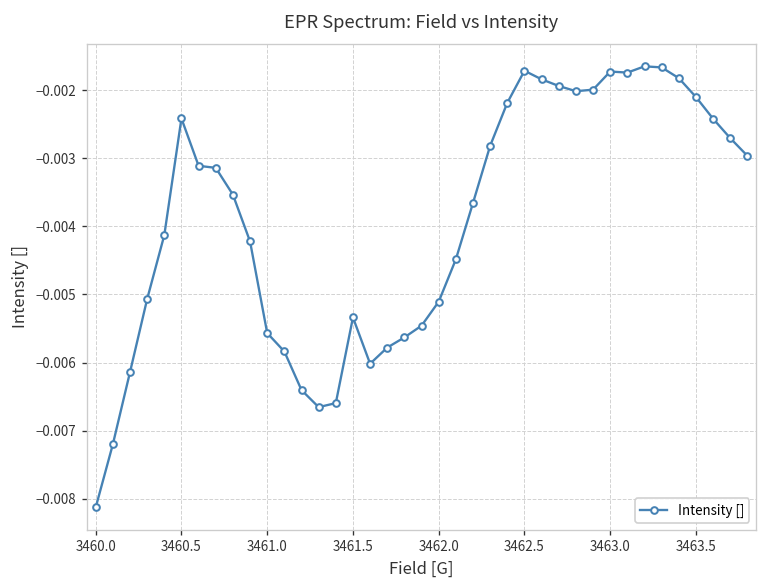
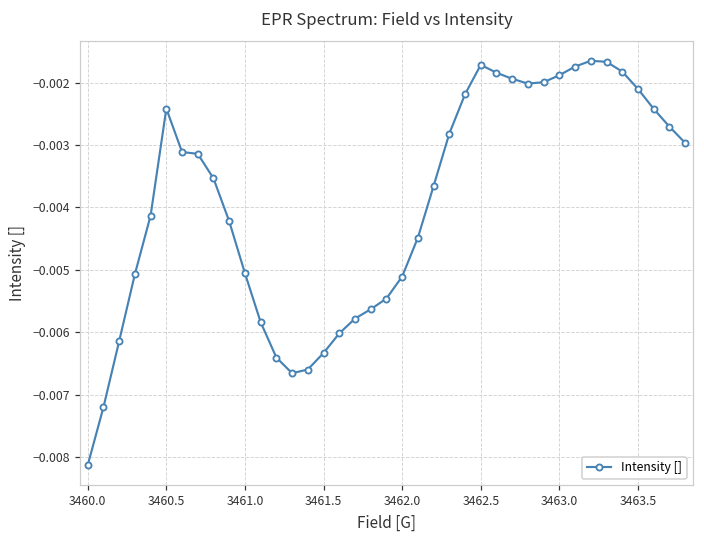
3461.0: -0.0056 -> -0.0051
3461.5: -0.0053 -> -0.0063
3463.0: -0.0017 -> -0.0019
